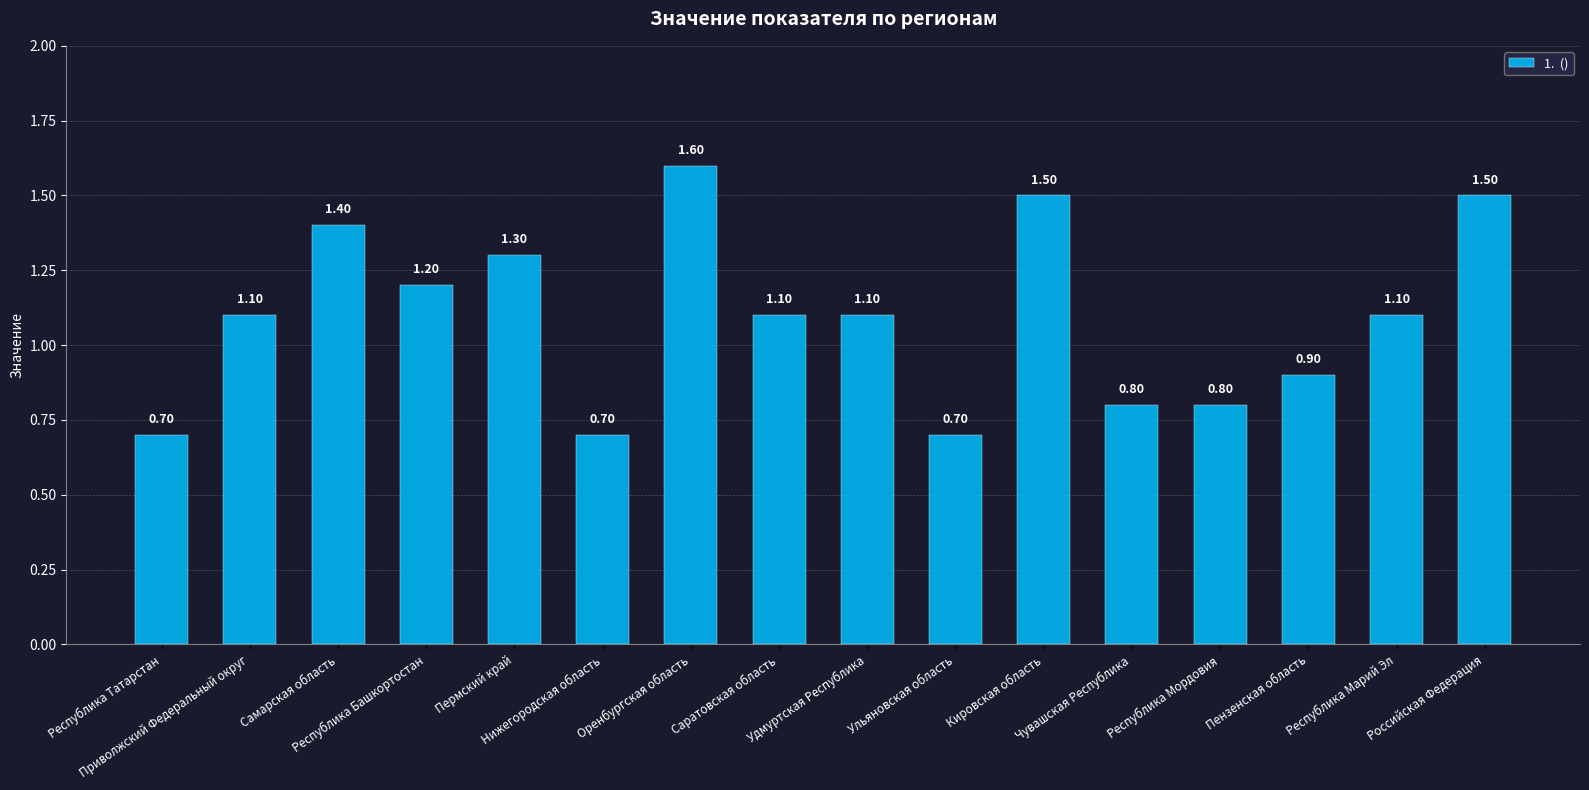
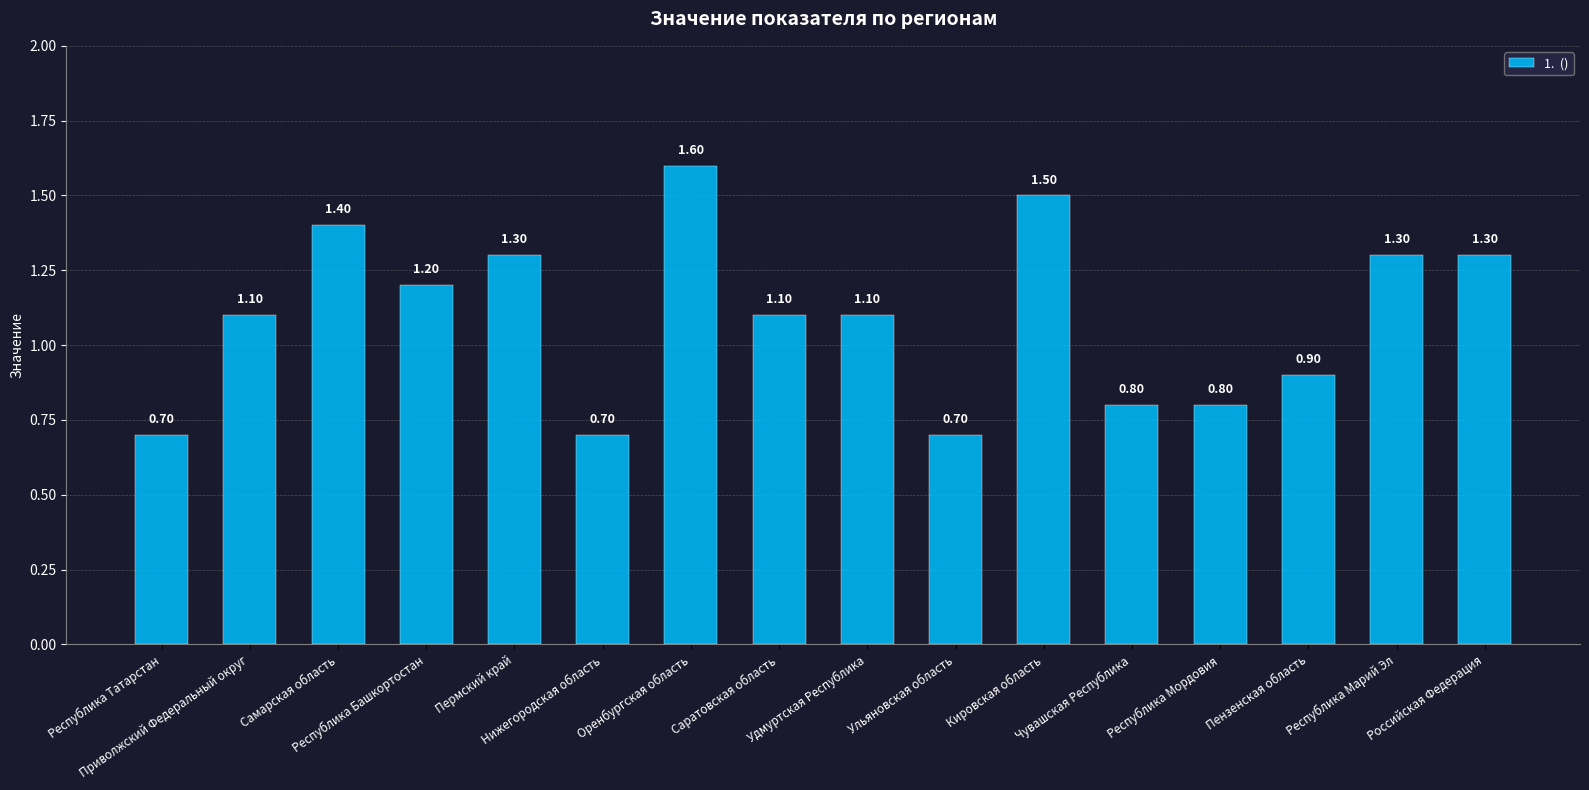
Республика Марий Эл: 1.10 -> 1.30
Российская Федерация: 1.50 -> 1.30
